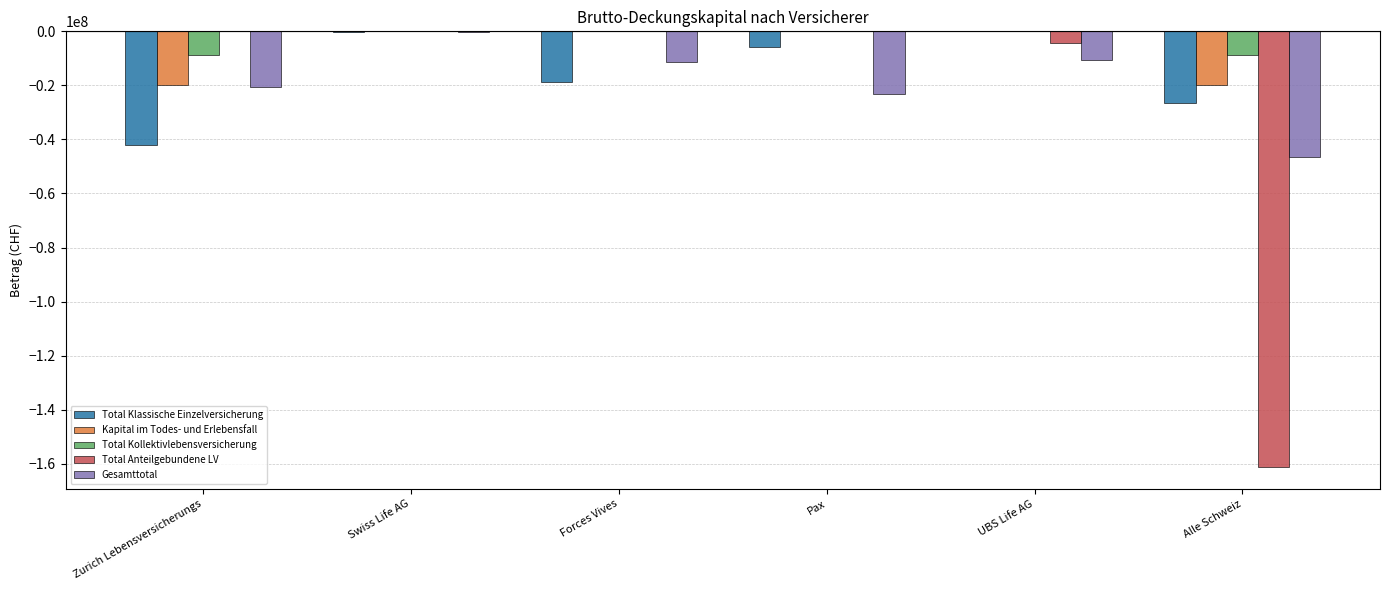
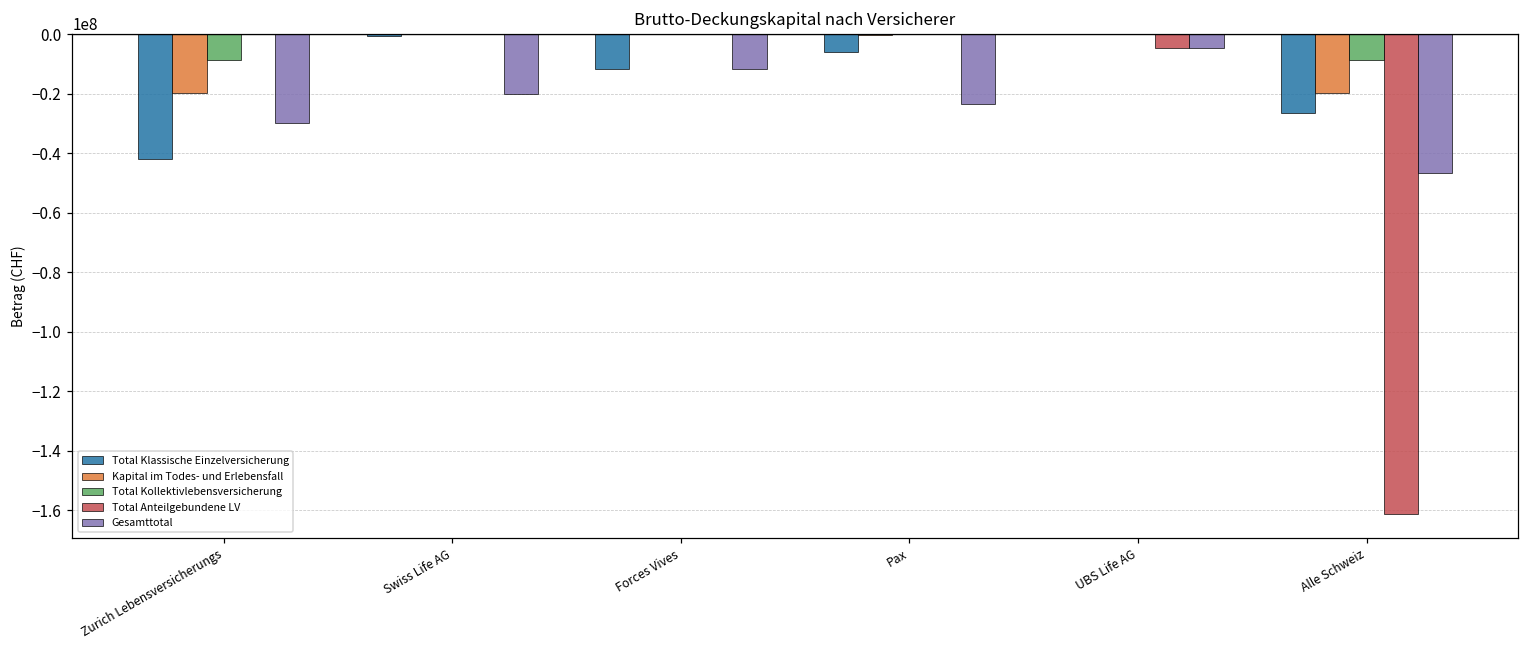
Gesamttotal, Zurich Lebensversicherungs: -21000000 -> -30000000
Gesamttotal, Swiss Life AG: 0 -> -20000000
Total Klassische Einzelversicherung, Forces Vives: -19000000 -> -12000000
Gesamttotal, UBS Life AG: -10000000 -> -4000000
